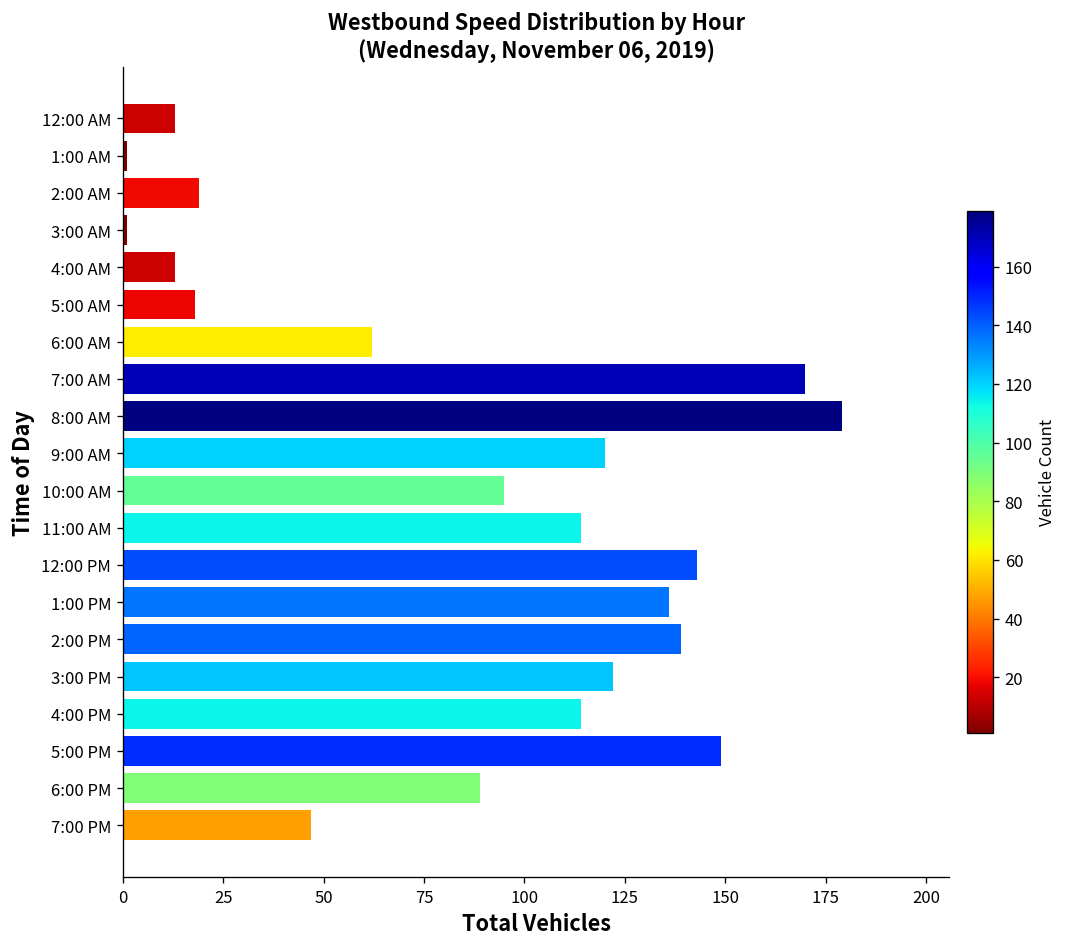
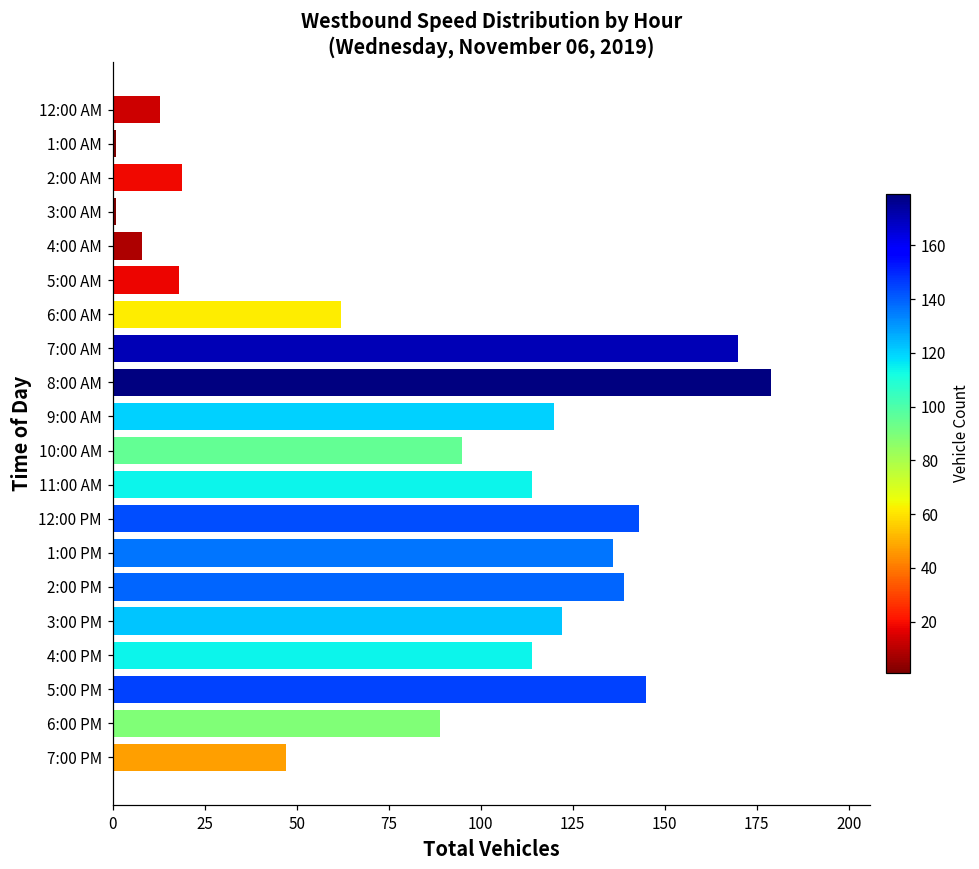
4:00 AM: 13 -> 8
5:00 PM: 149 -> 145
